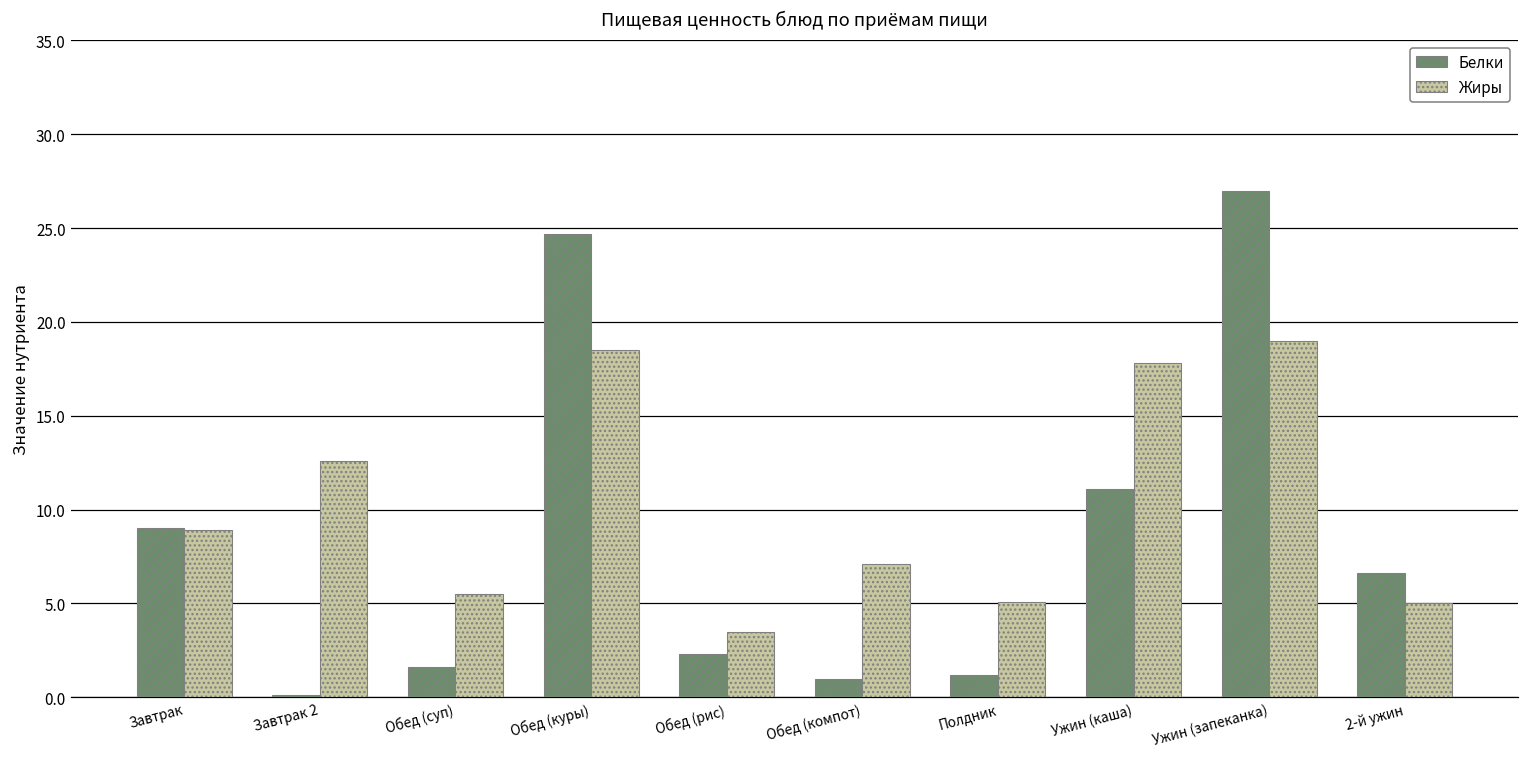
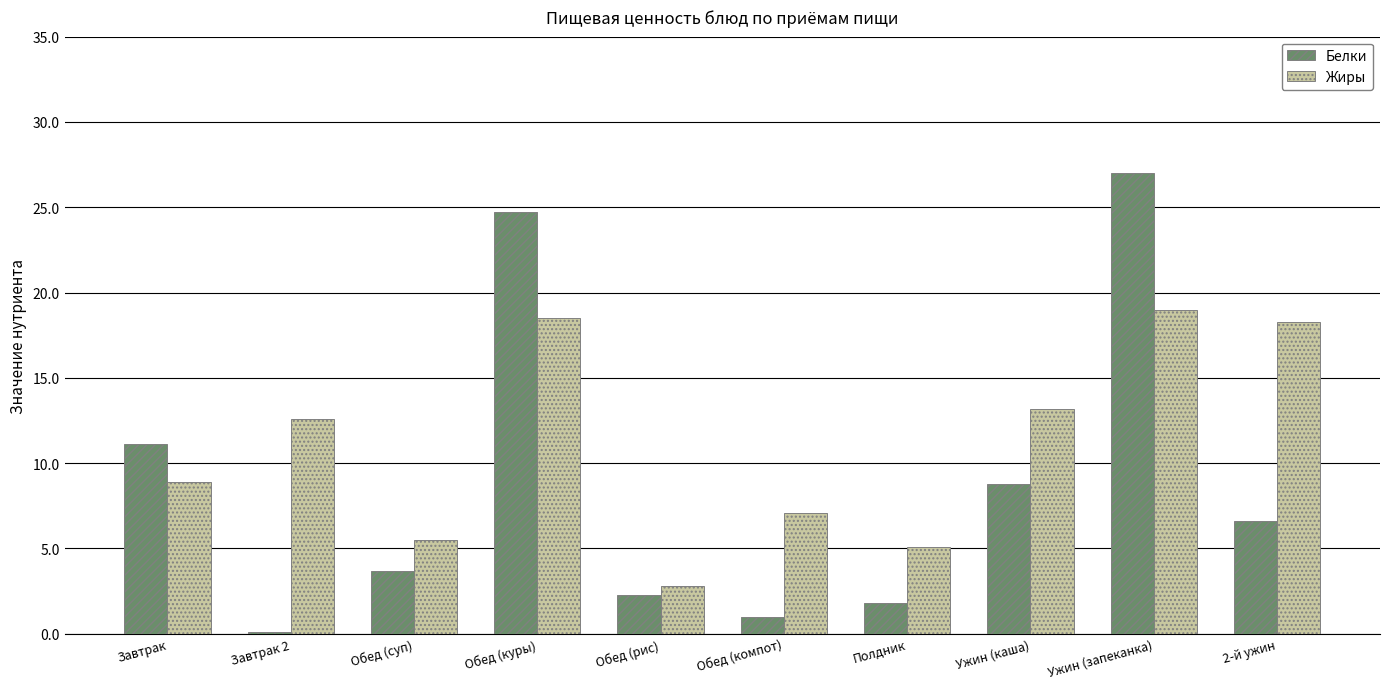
Белки, Завтрак: 9.0 -> 11.1
Белки, Обед (суп): 1.6 -> 3.7
Жиры, Обед (рис): 3.5 -> 2.8
Белки, Полдник: 1.2 -> 1.8
Белки, Ужин (каша): 11.1 -> 8.8
Жиры, Ужин (каша): 17.8 -> 13.2
Жиры, 2-й ужин: 5.0 -> 18.3
